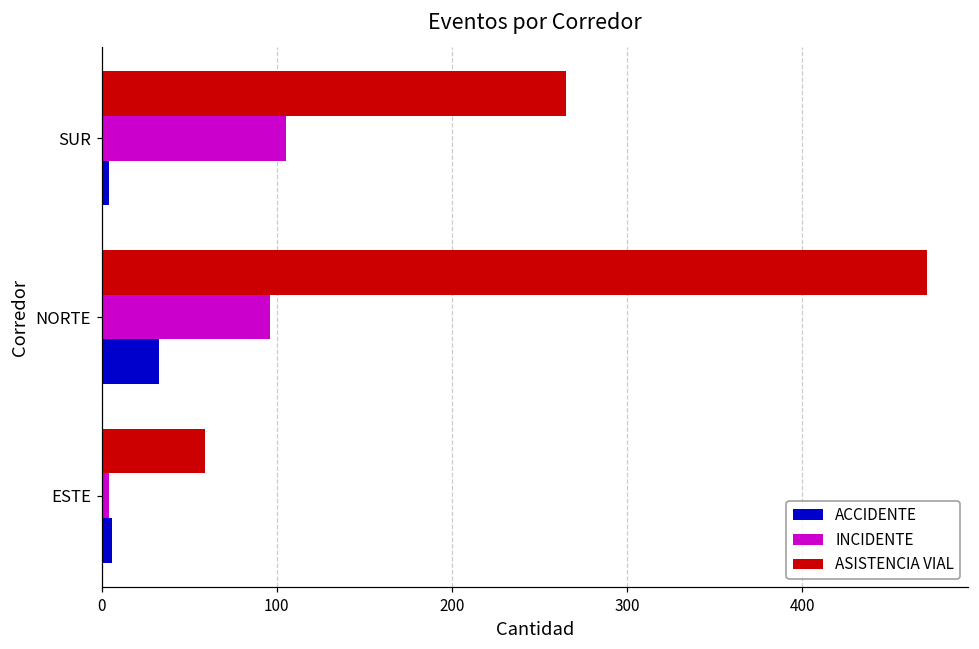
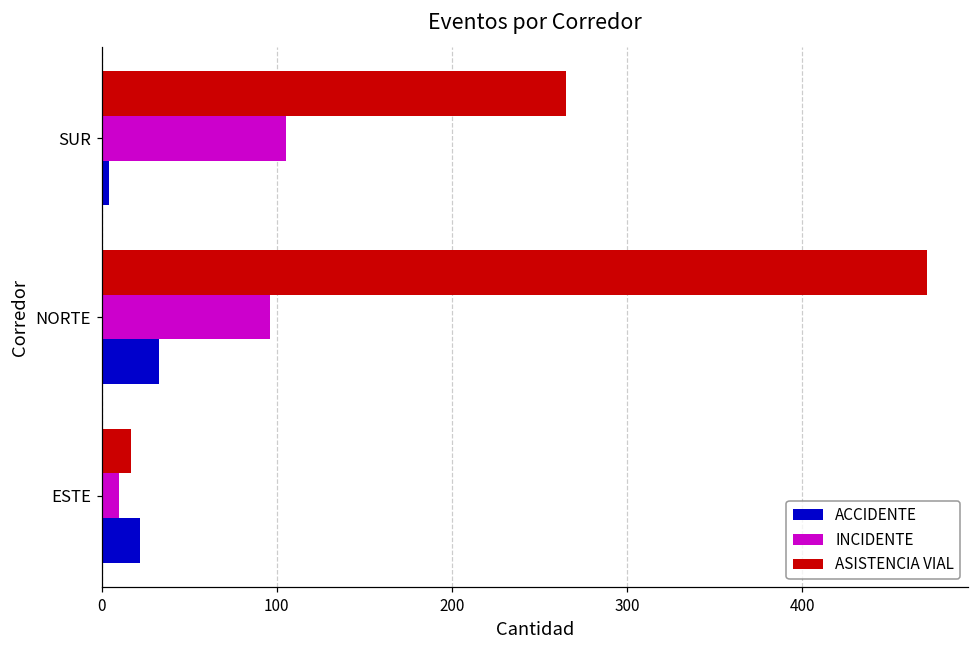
ASISTENCIA VIAL, ESTE: 59 -> 17
INCIDENTE, ESTE: 4 -> 10
ACCIDENTE, ESTE: 6 -> 22
